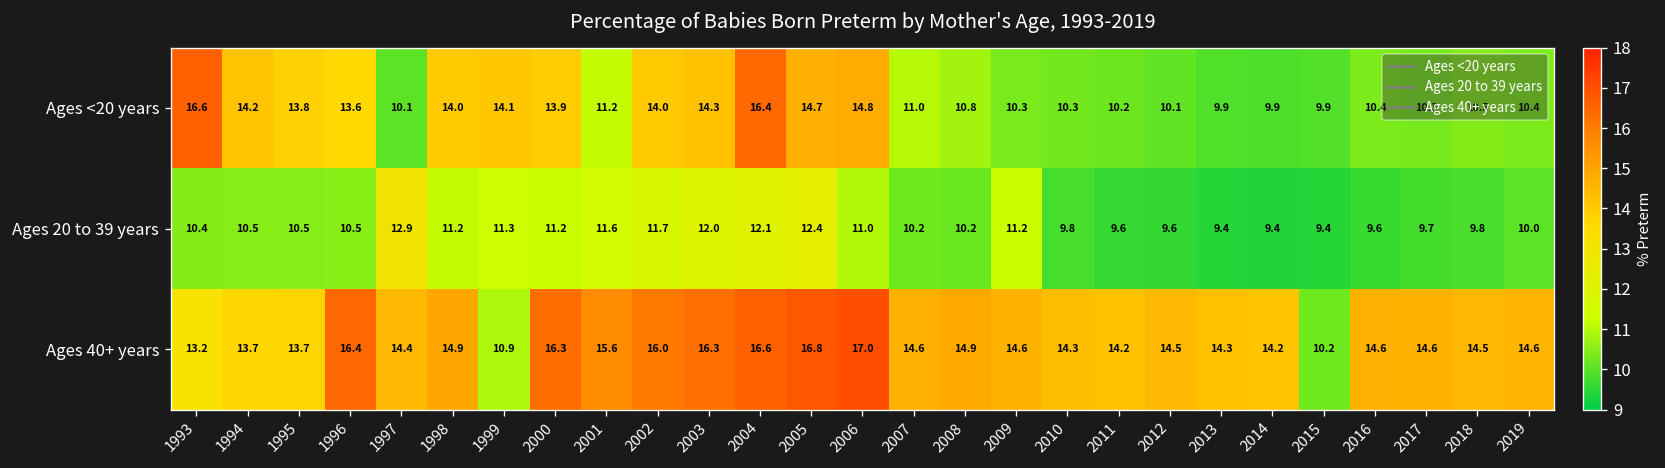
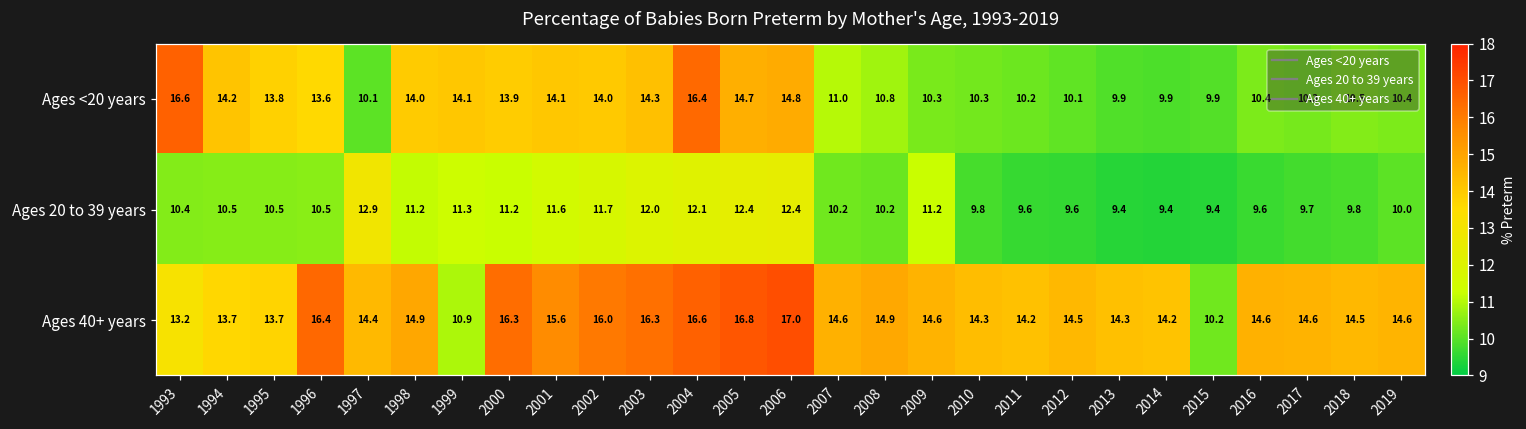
Ages <20 years, 2001: 11.2 -> 14.1
Ages 20 to 39 years, 2006: 11.0 -> 12.4
